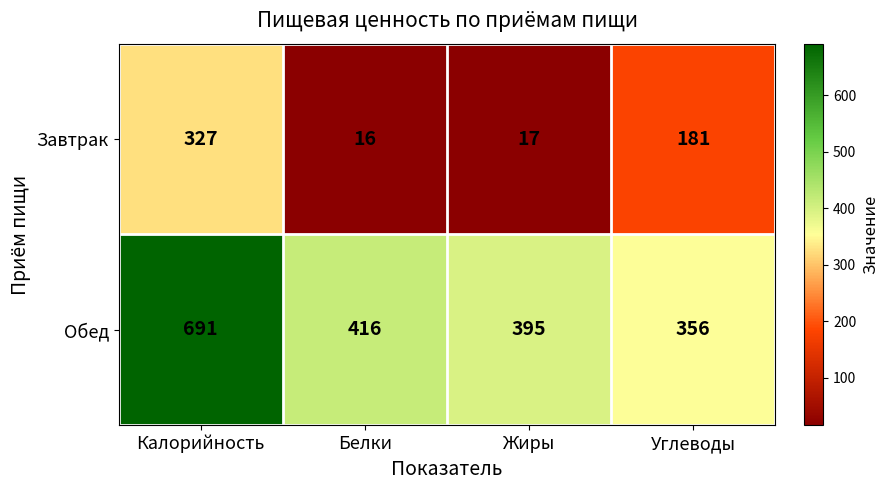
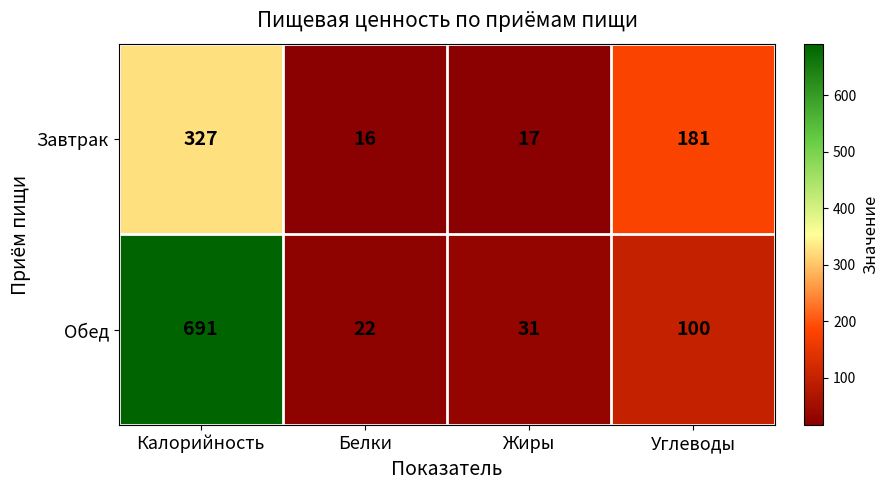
Обед, Белки: 416 -> 22
Обед, Жиры: 395 -> 31
Обед, Углеводы: 356 -> 100
